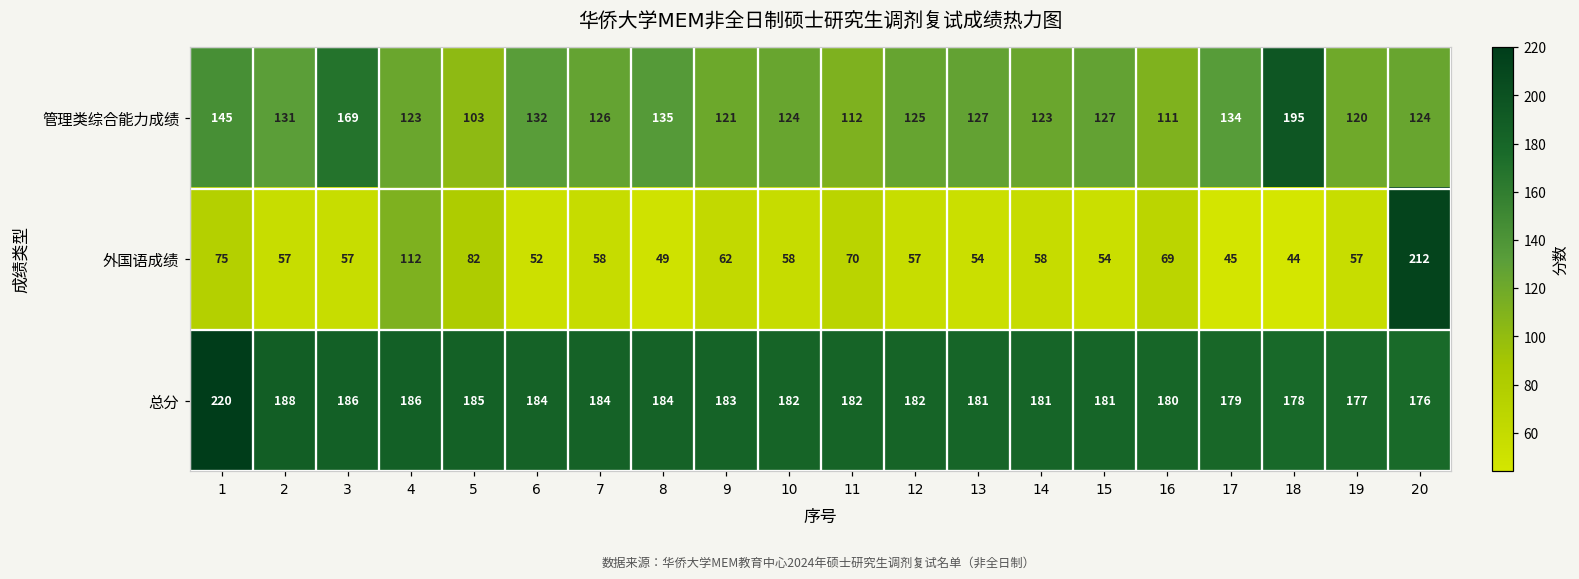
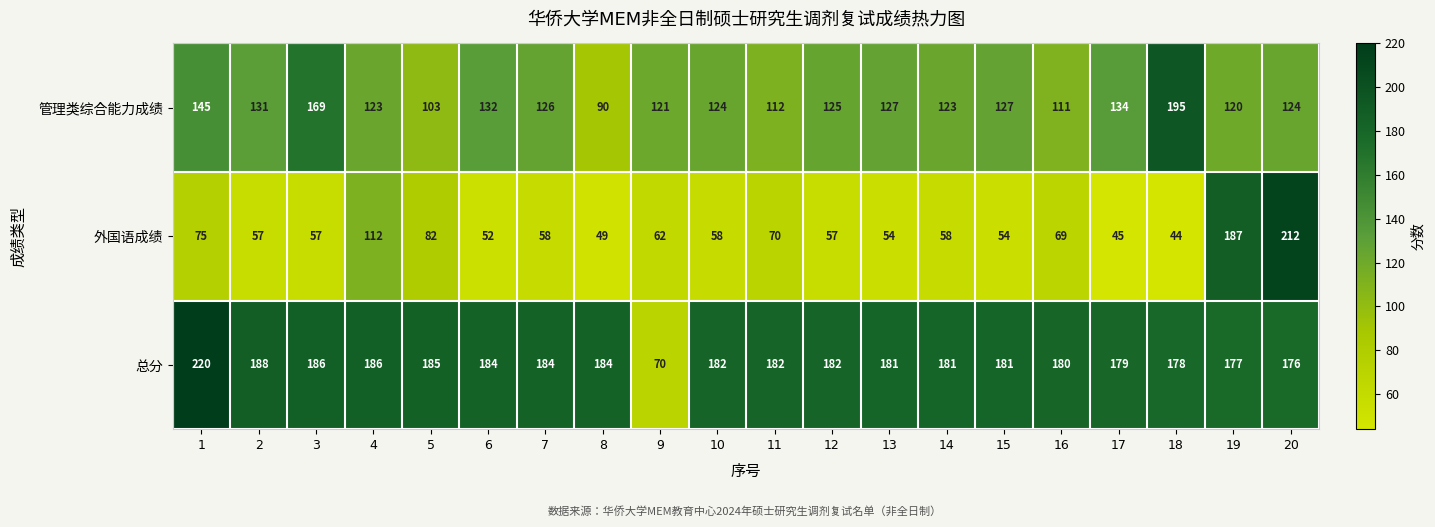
管理类综合能力成绩, 8: 135 -> 90
外国语成绩, 19: 57 -> 187
总分, 9: 183 -> 70
